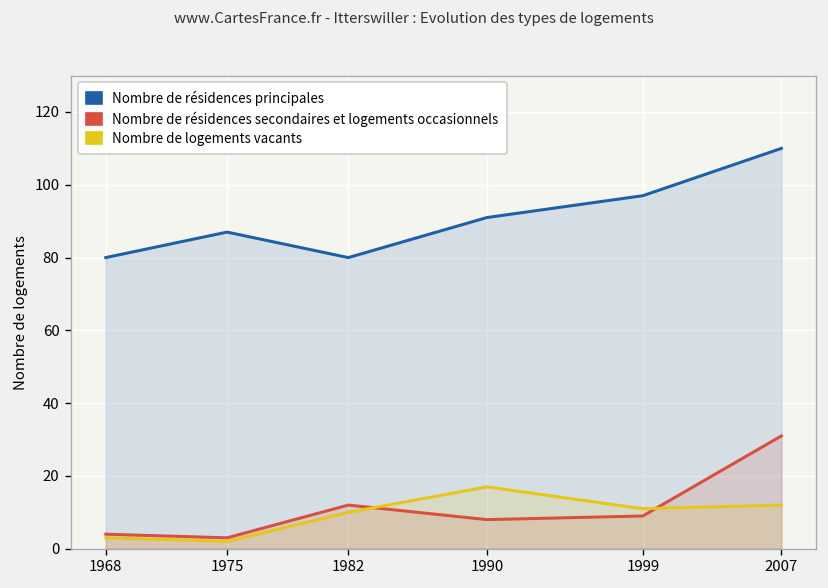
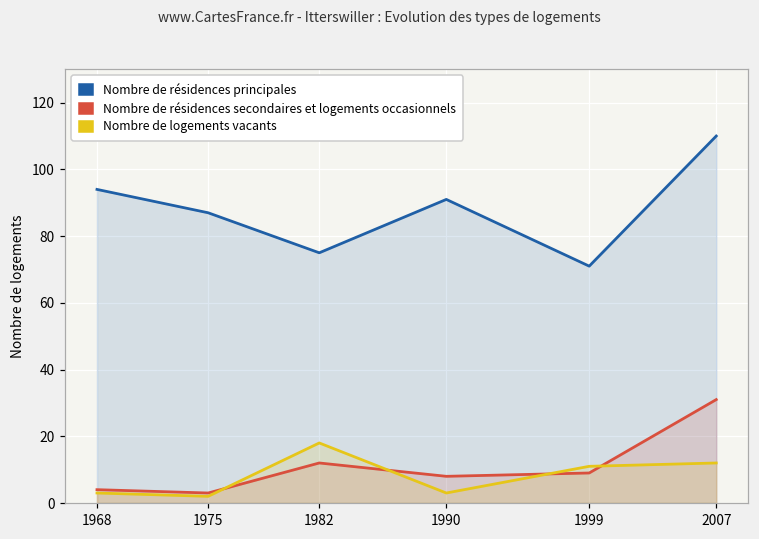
Nombre de résidences principales, 1968: 80 -> 94
Nombre de résidences principales, 1982: 80 -> 75
Nombre de logements vacants, 1982: 10 -> 18
Nombre de logements vacants, 1990: 17 -> 3
Nombre de résidences principales, 1999: 97 -> 71
